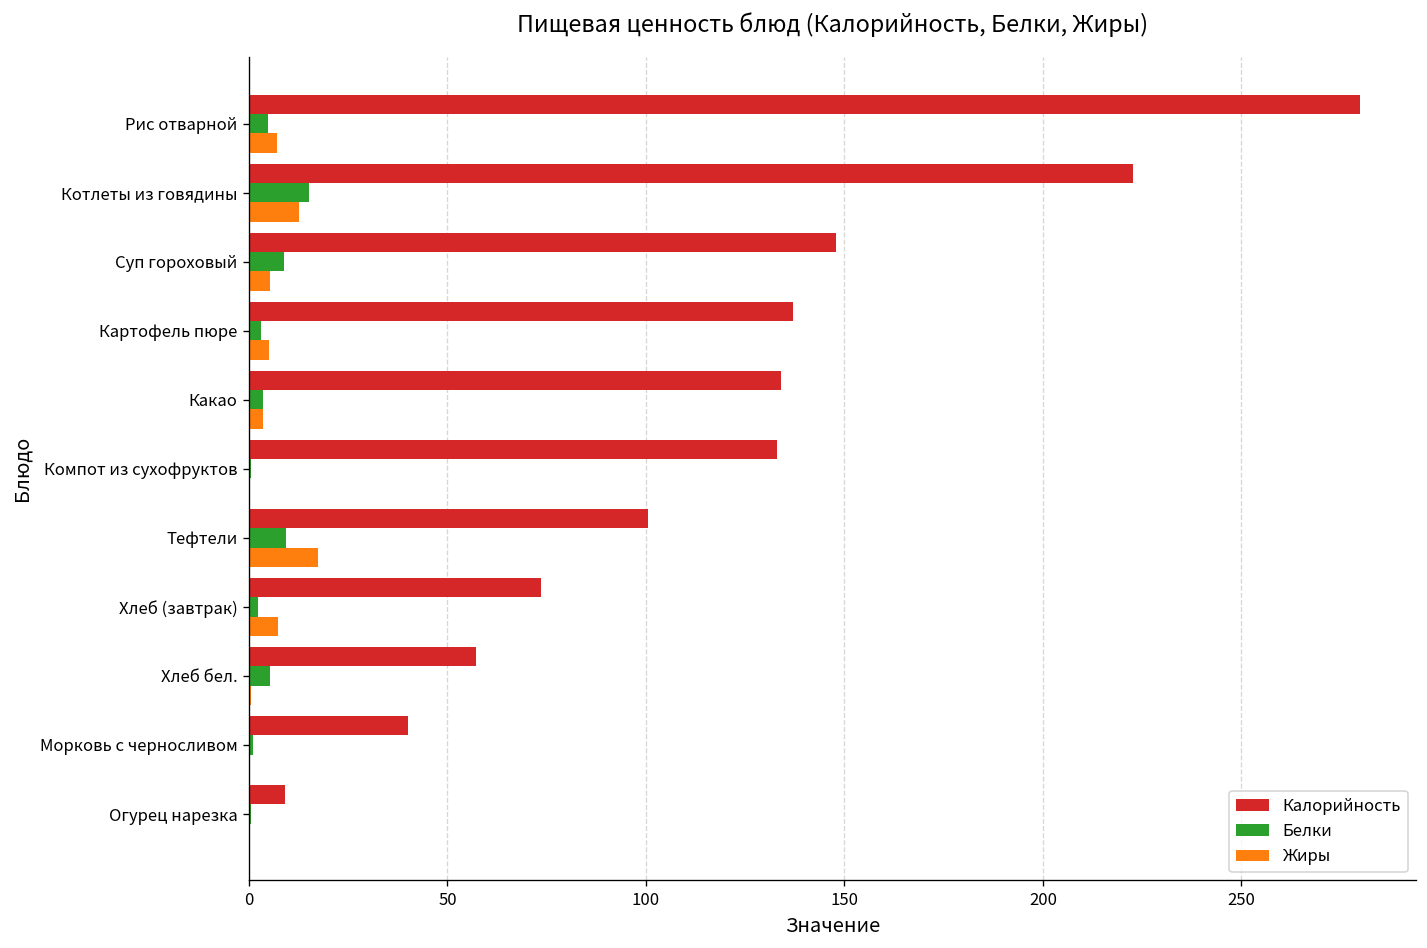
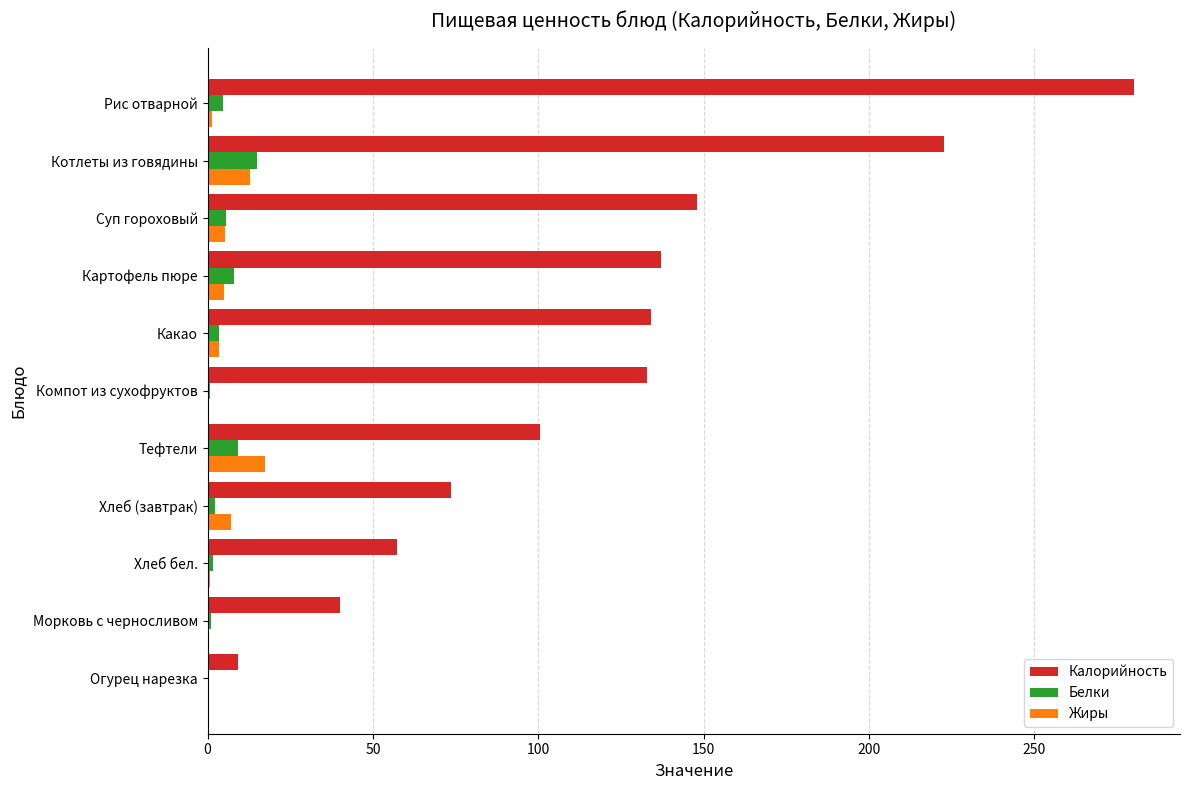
Жиры, Рис отварной: 7 -> 1
Белки, Суп гороховый: 9 -> 6
Белки, Картофель пюре: 3 -> 8
Белки, Хлеб бел.: 5 -> 2
